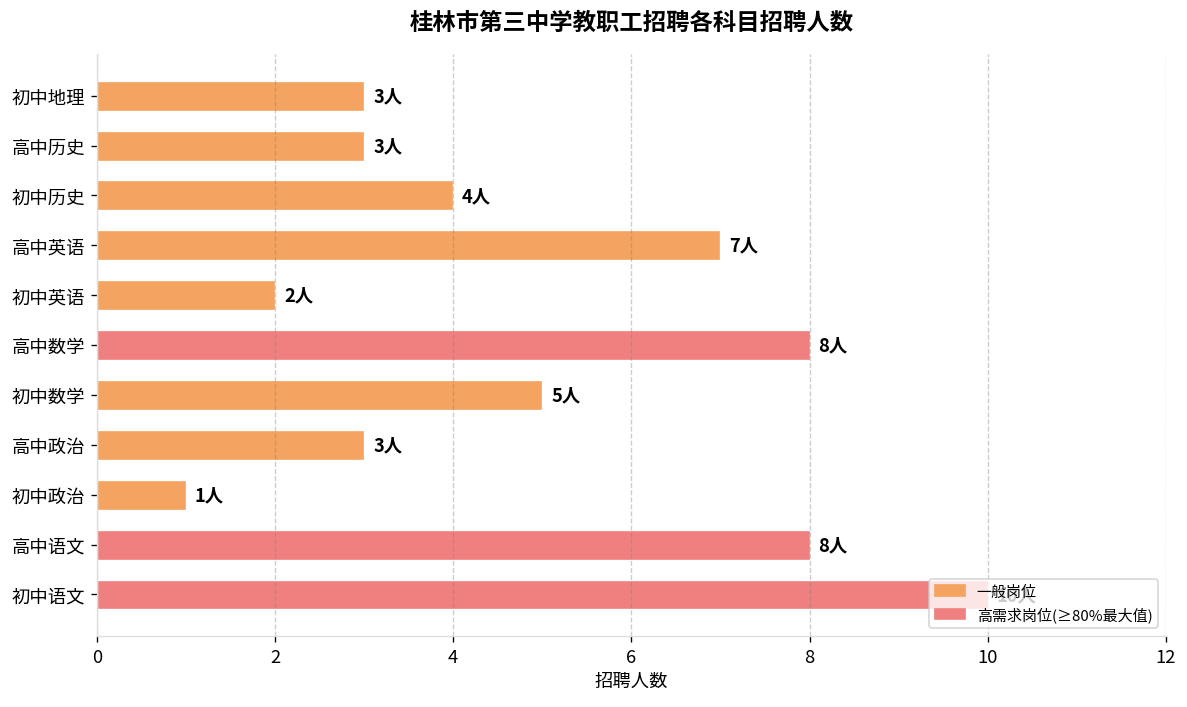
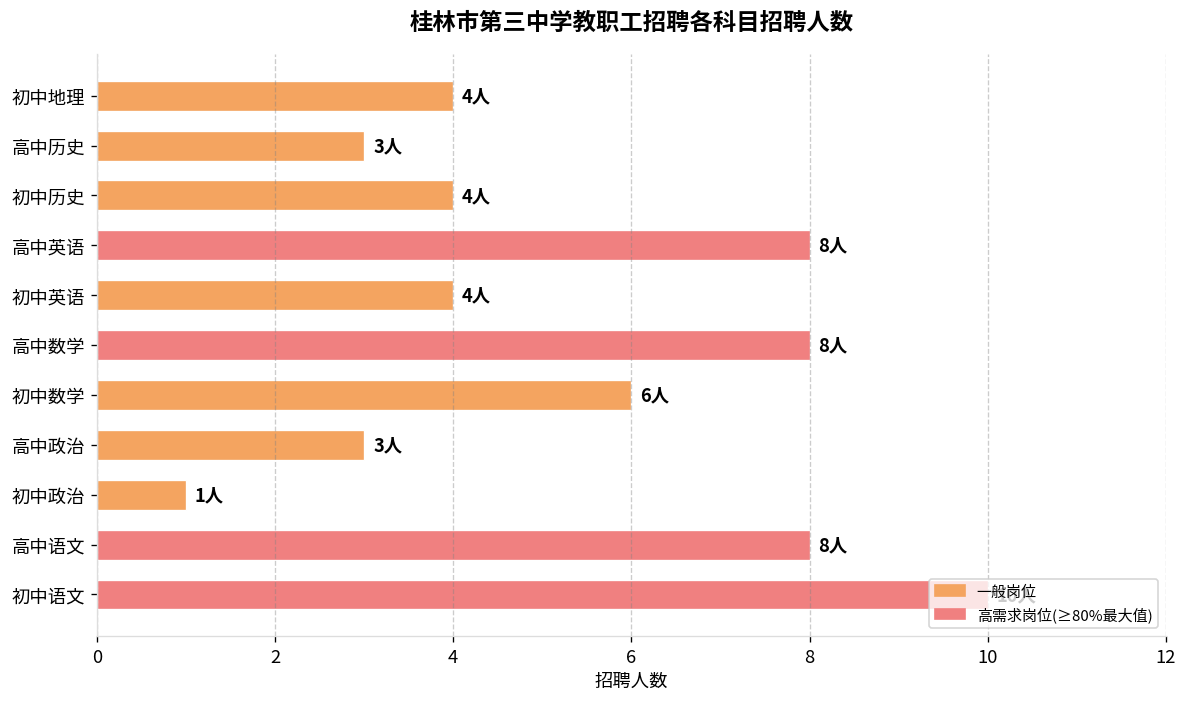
初中地理: 3人 -> 4人
高中英语: 7人 -> 8人
初中英语: 2人 -> 4人
初中数学: 5人 -> 6人
